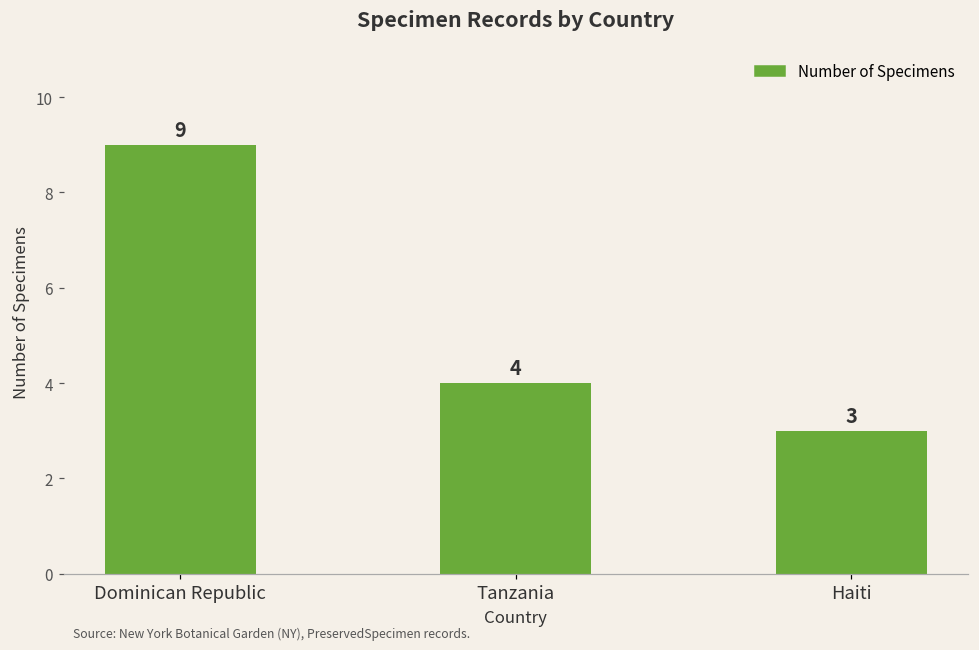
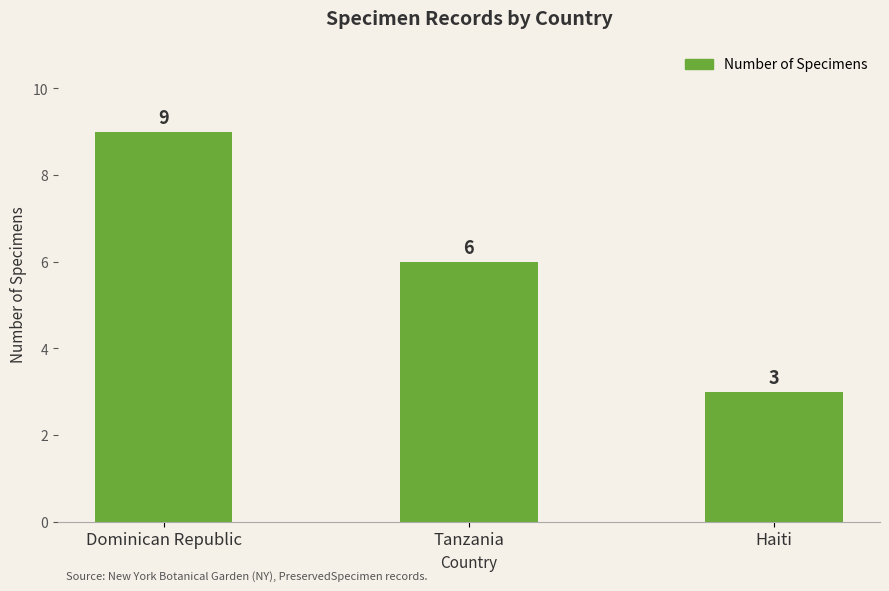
Tanzania: 4 -> 6
